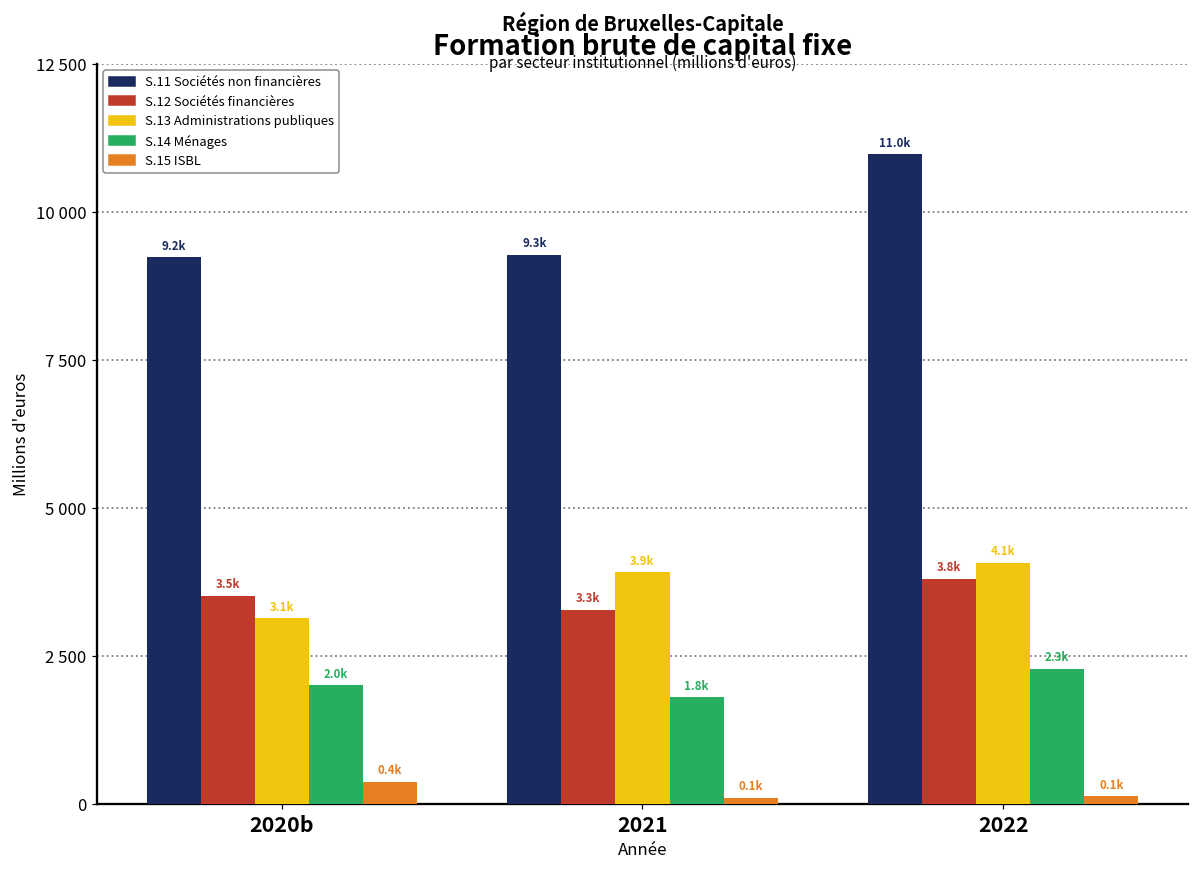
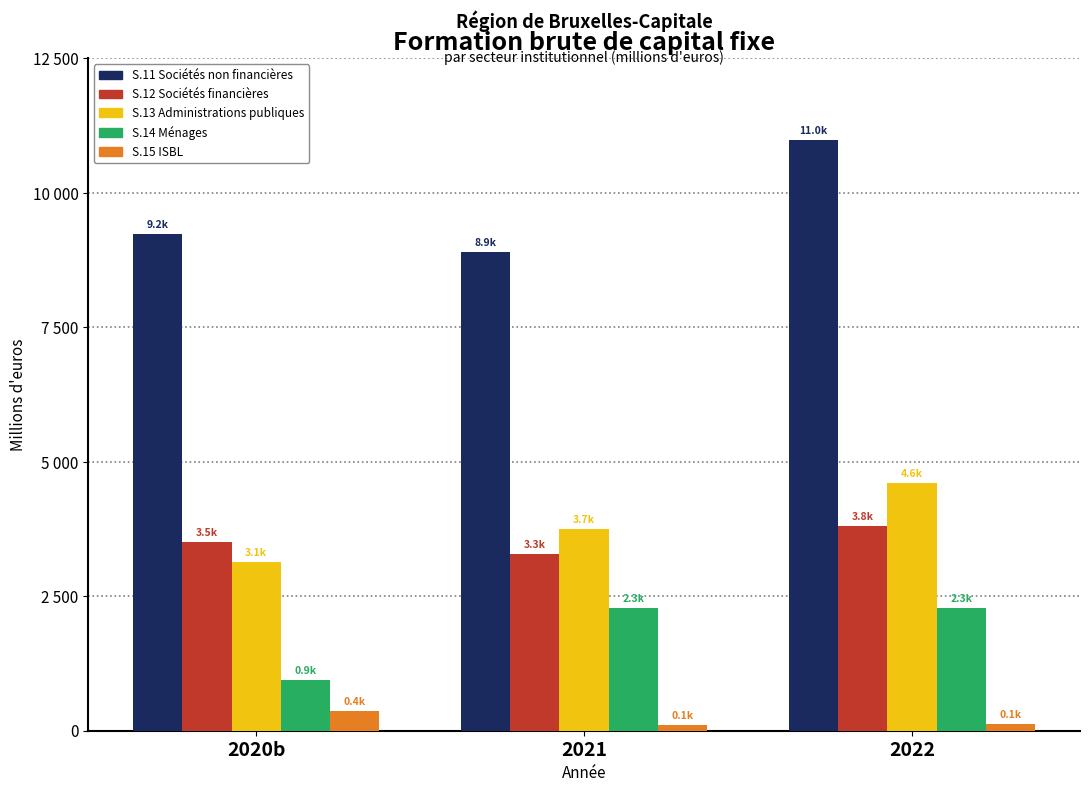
S.14 Ménages, 2020b: 2.0k -> 0.9k
S.11 Sociétés non financières, 2021: 9.3k -> 8.9k
S.13 Administrations publiques, 2021: 3.9k -> 3.7k
S.14 Ménages, 2021: 1.8k -> 2.3k
S.13 Administrations publiques, 2022: 4.1k -> 4.6k
